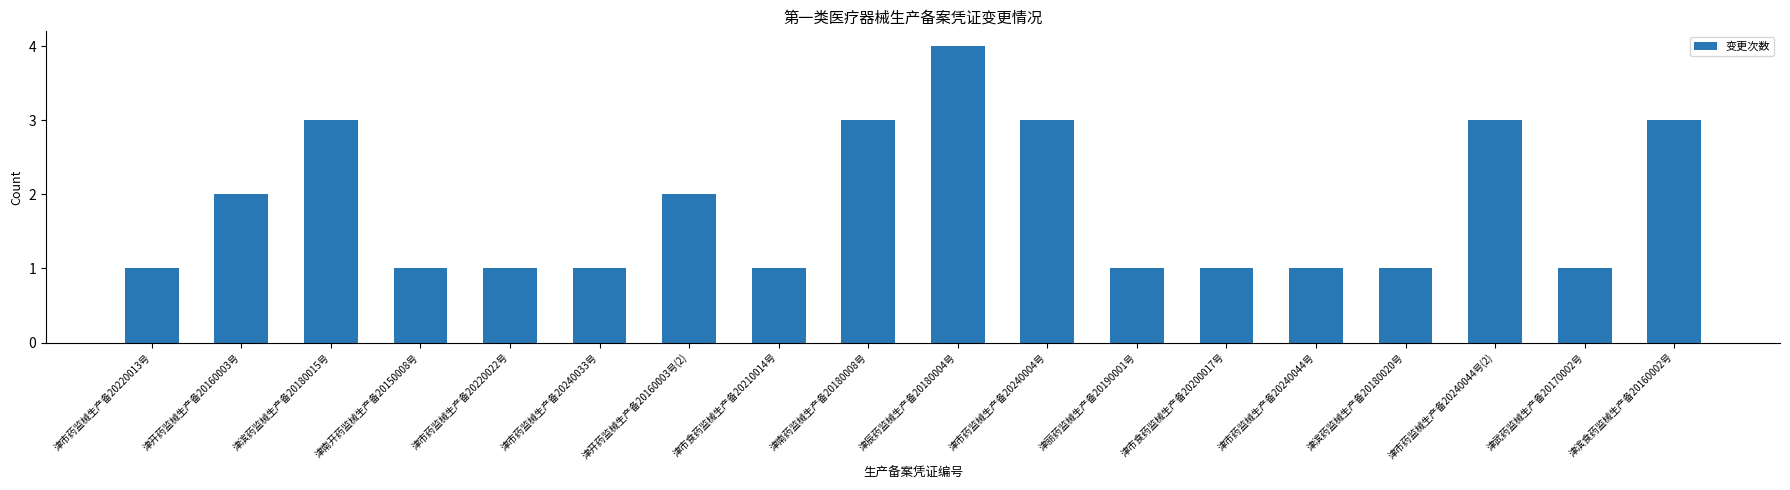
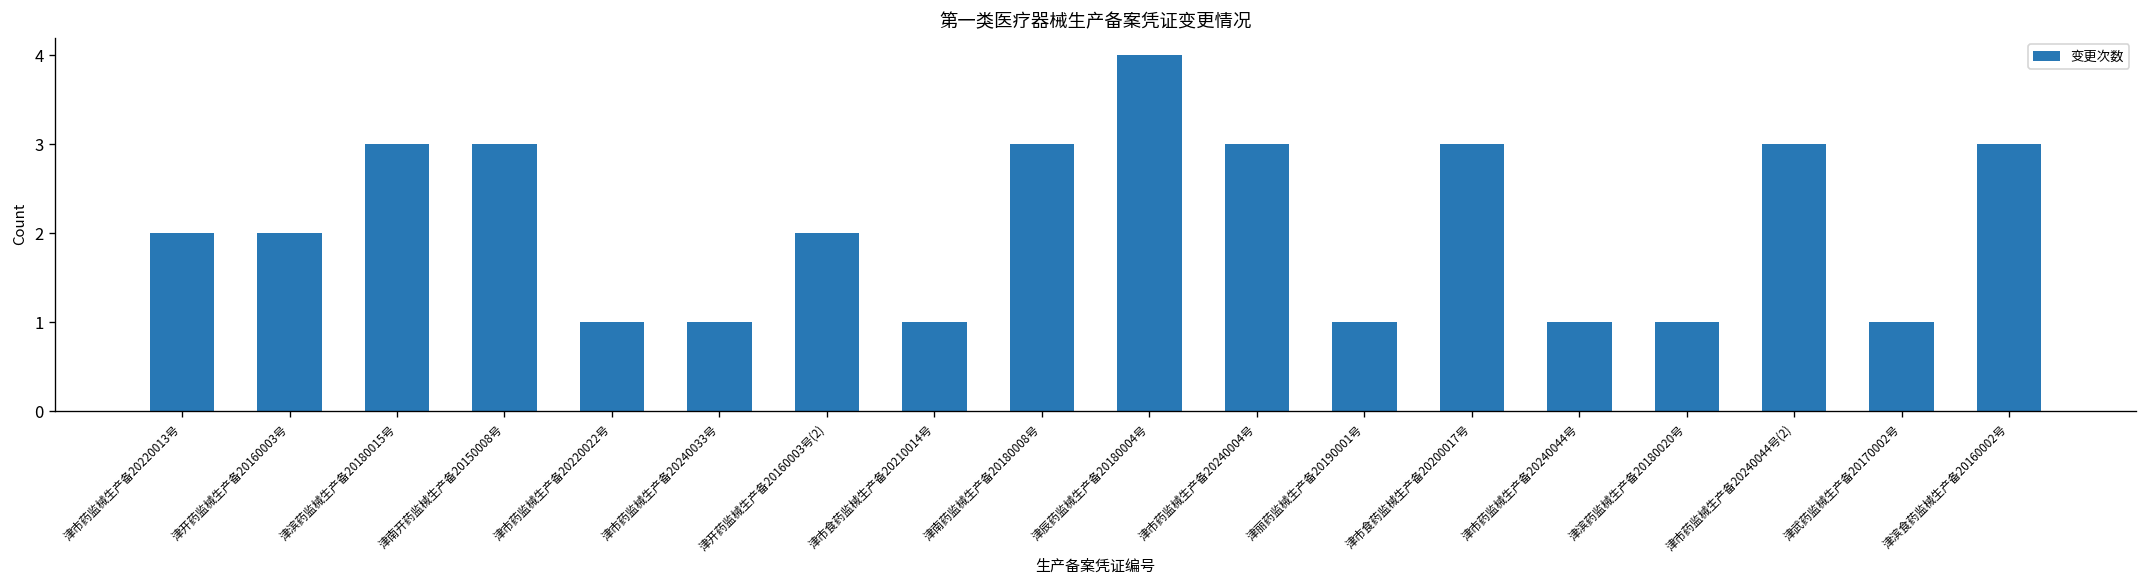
津市药监械生产备20220013号: 1 -> 2
津南开药监械生产备20150008号: 1 -> 3
津市食药监械生产备20200017号: 1 -> 3
